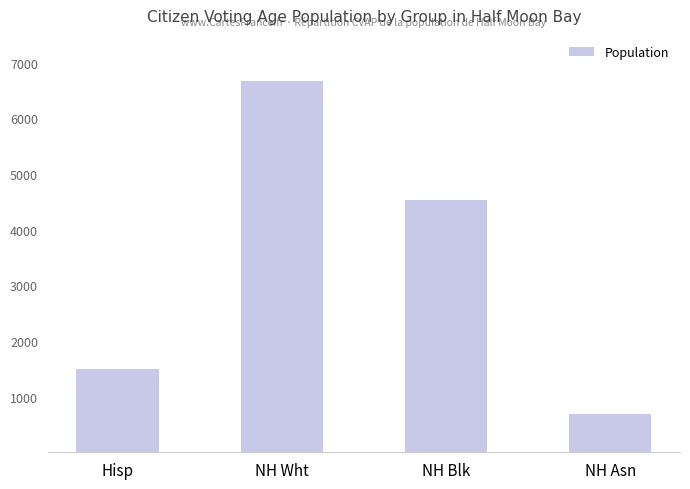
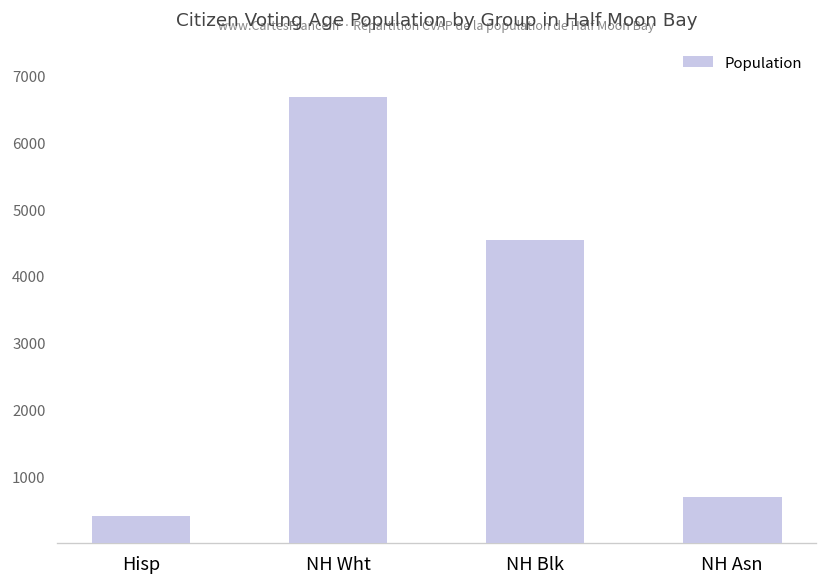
Hisp: 1500 -> 400
